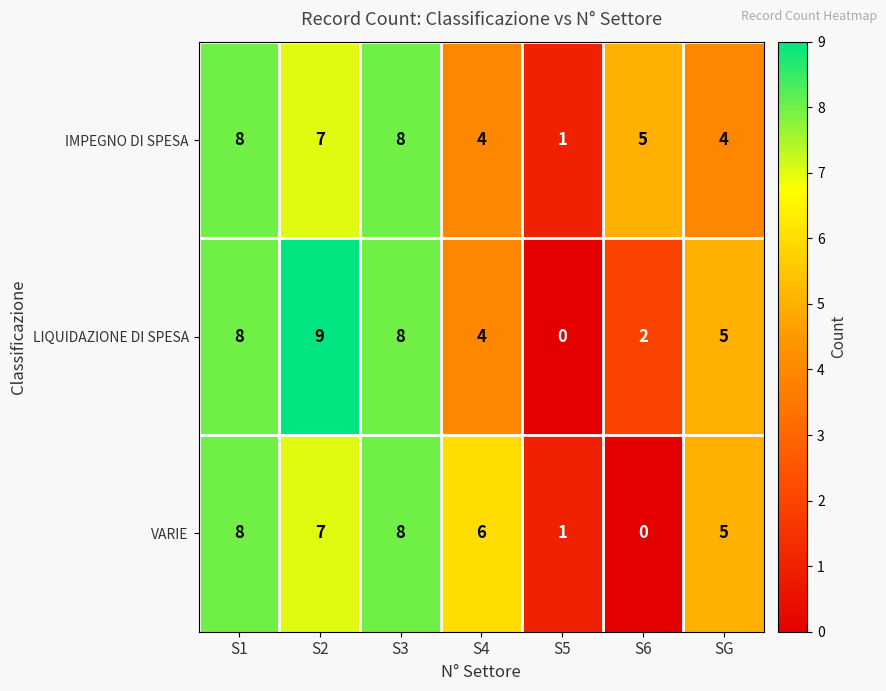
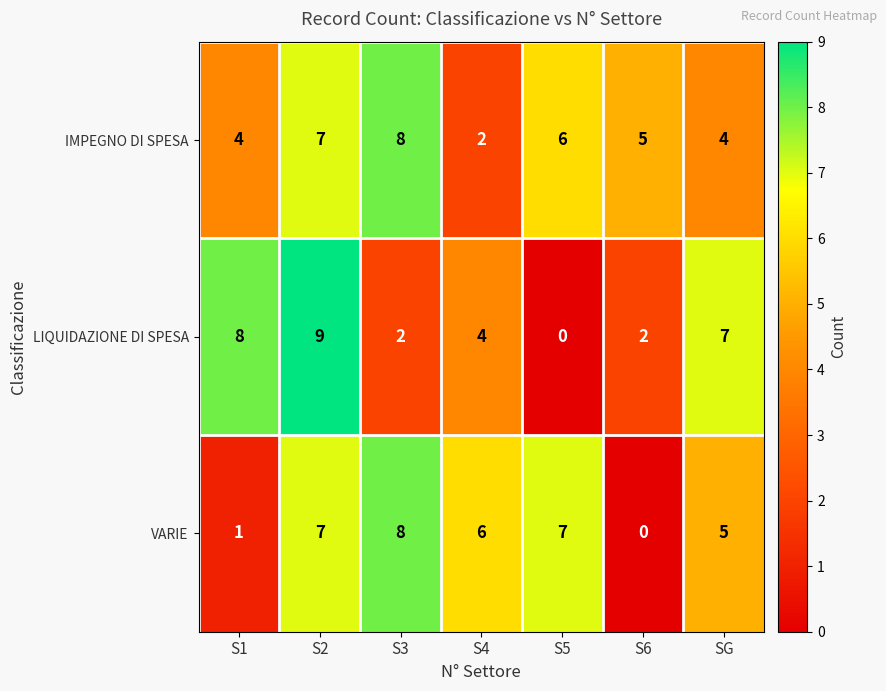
IMPEGNO DI SPESA, S1: 8 -> 4
IMPEGNO DI SPESA, S4: 4 -> 2
IMPEGNO DI SPESA, S5: 1 -> 6
LIQUIDAZIONE DI SPESA, S3: 8 -> 2
LIQUIDAZIONE DI SPESA, SG: 5 -> 7
VARIE, S1: 8 -> 1
VARIE, S5: 1 -> 7
